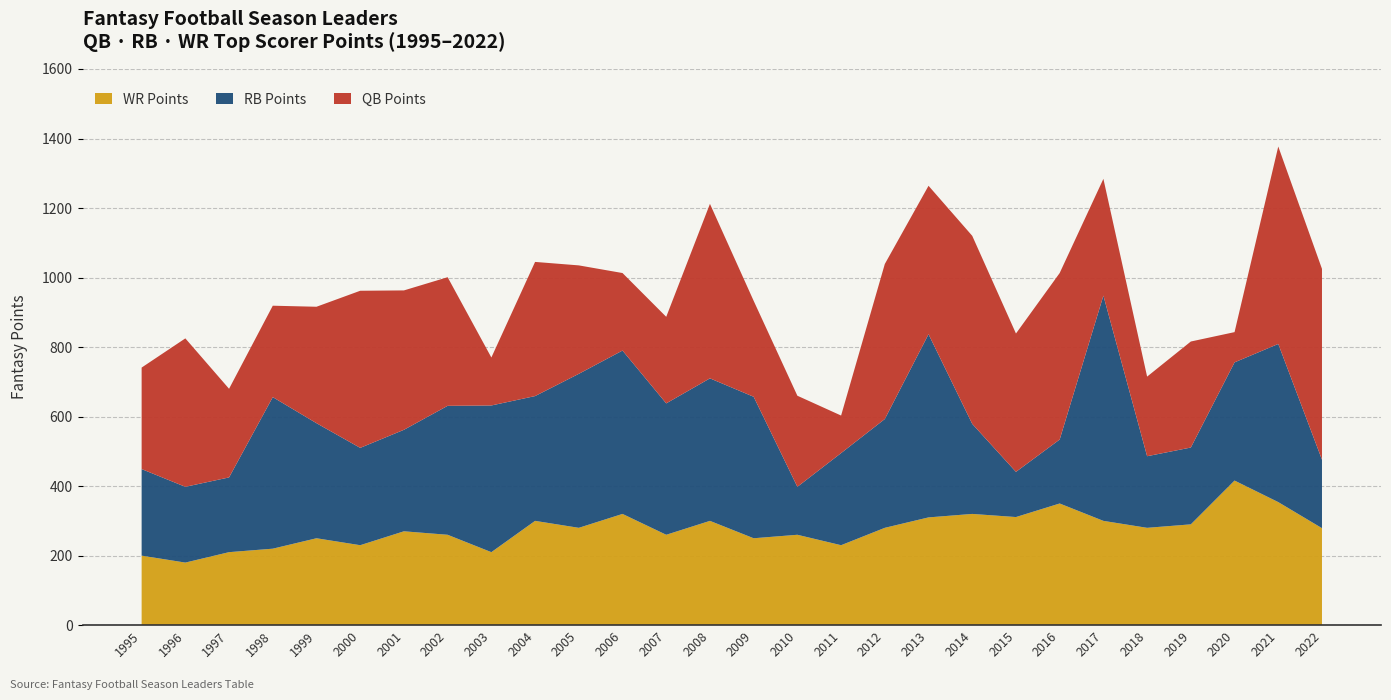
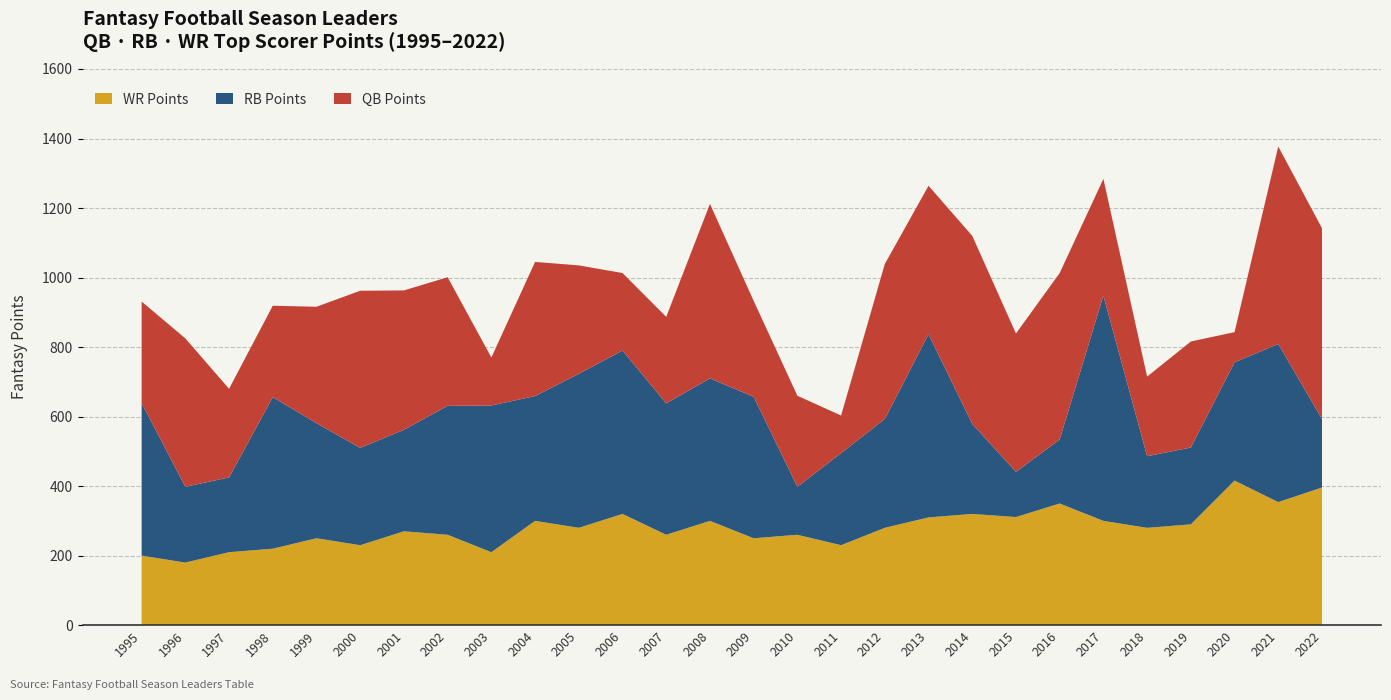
RB Points, 1995: 250 -> 440
WR Points, 2022: 280 -> 400
